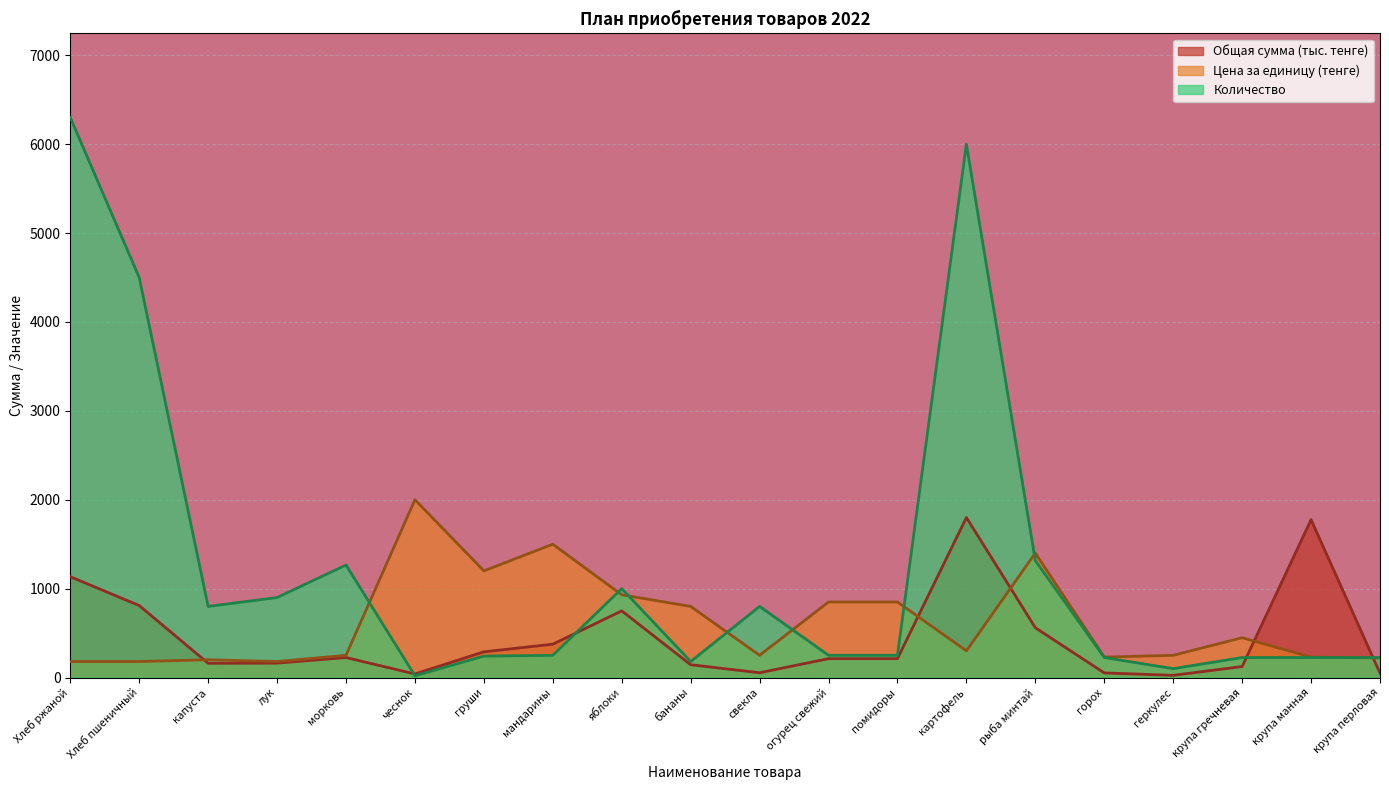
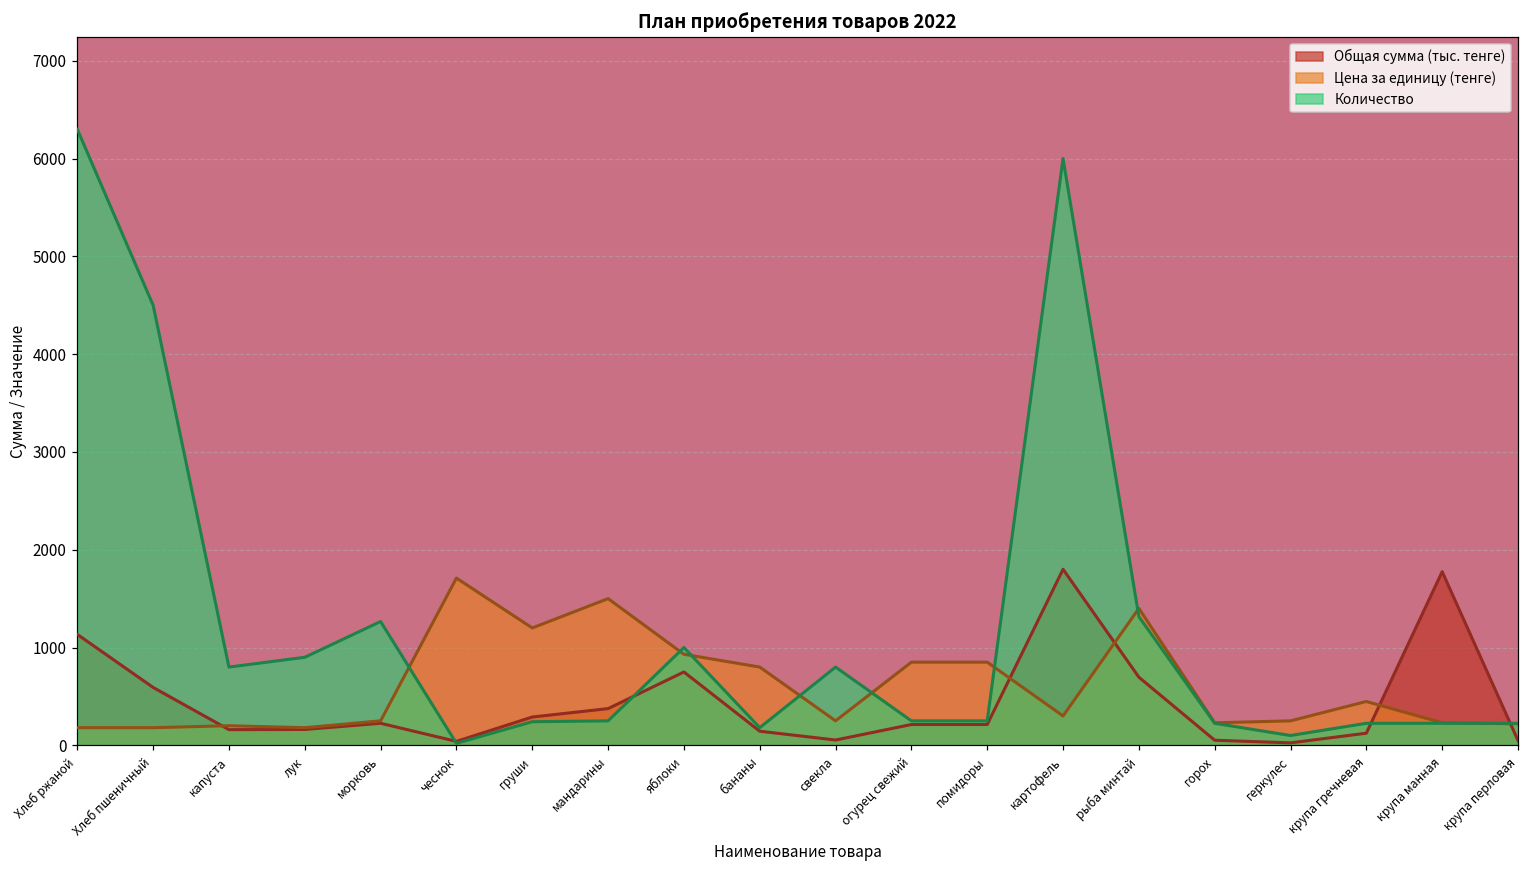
Общая сумма (тыс. тенге), Хлеб пшеничный: 800 -> 600
Цена за единицу (тенге), чеснок: 2000 -> 1700
Общая сумма (тыс. тенге), рыба минтай: 600 -> 700
